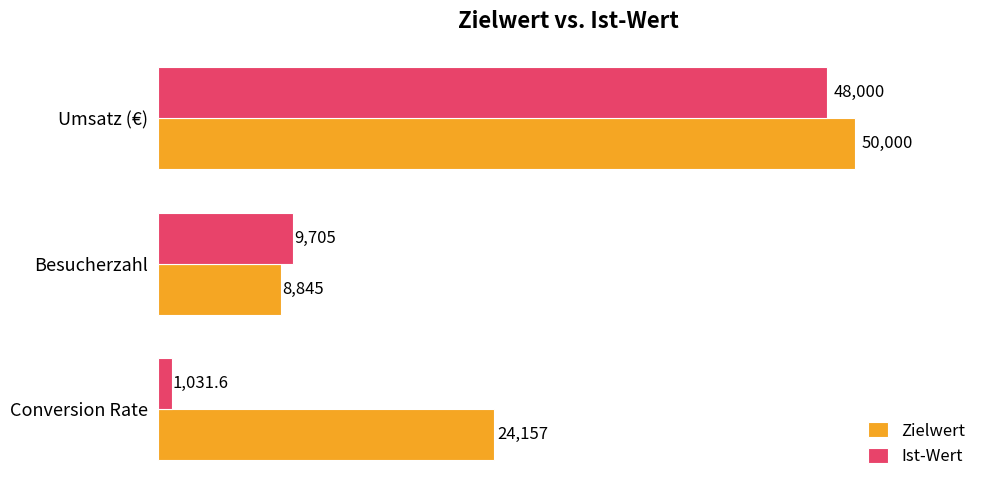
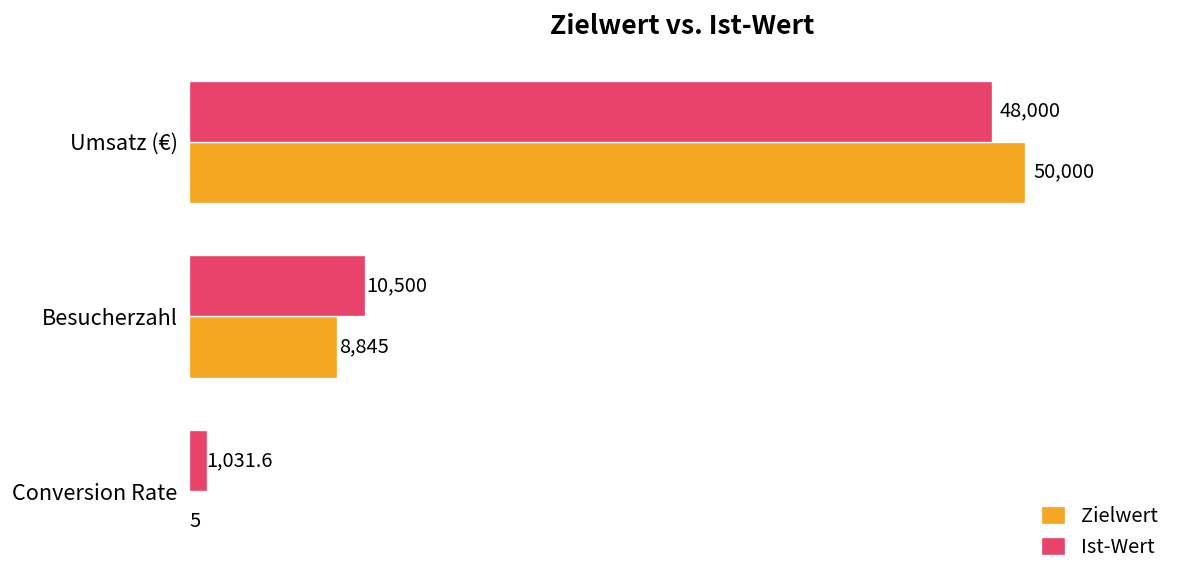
Ist-Wert, Besucherzahl: 9,705 -> 10,500
Zielwert, Conversion Rate: 24,157 -> 5
